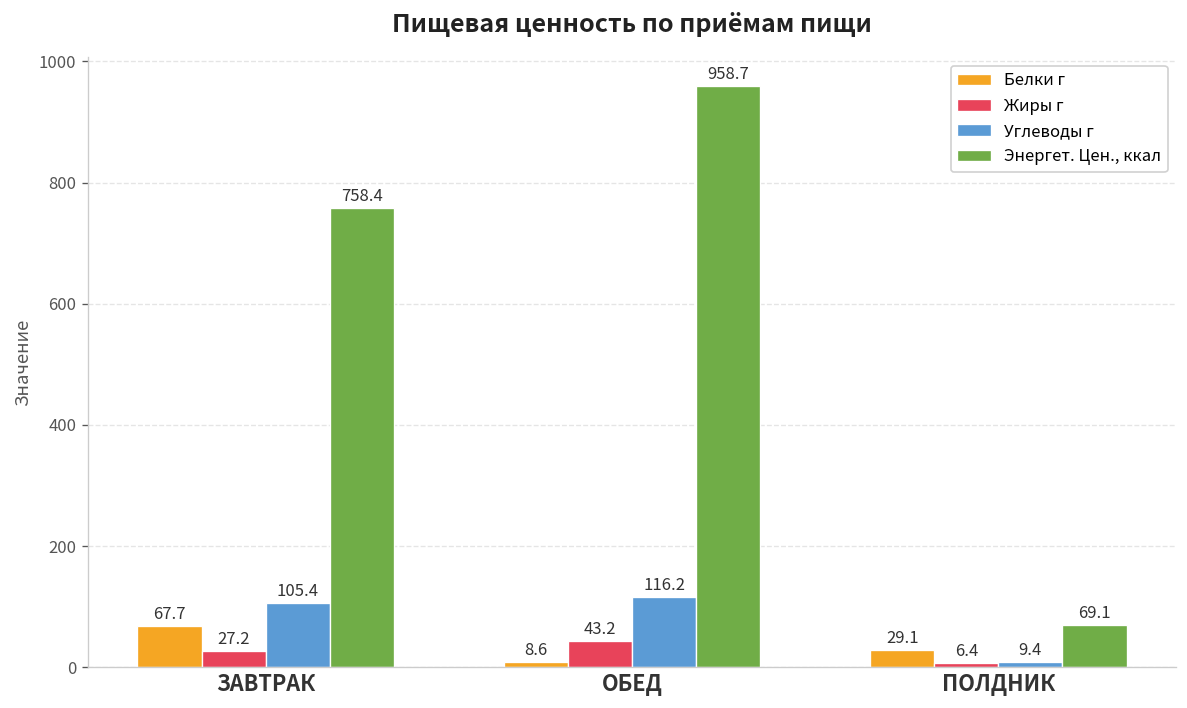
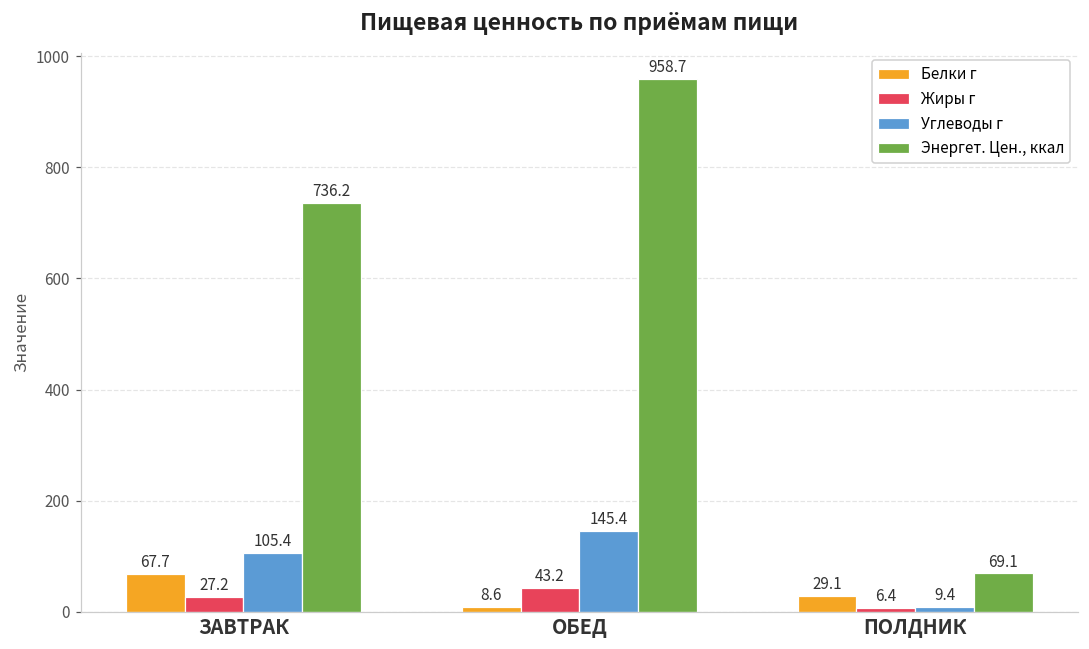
Энергет. Цен., ккал, ЗАВТРАК: 758.4 -> 736.2
Углеводы г, ОБЕД: 116.2 -> 145.4
